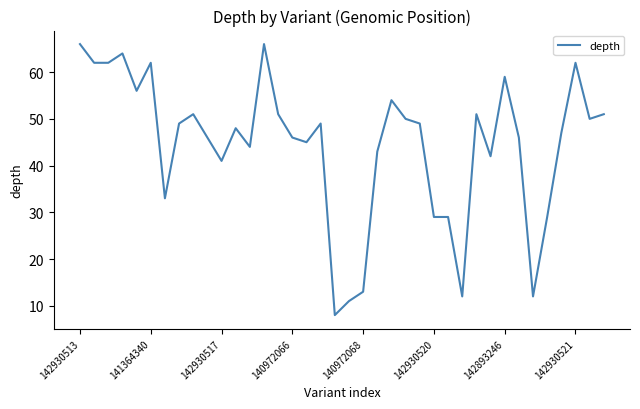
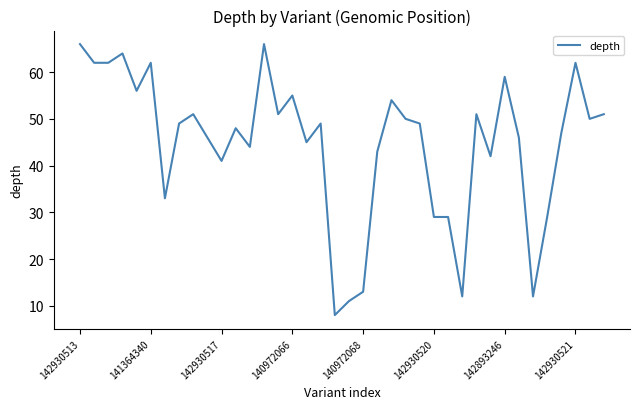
140972066: 46 -> 55
